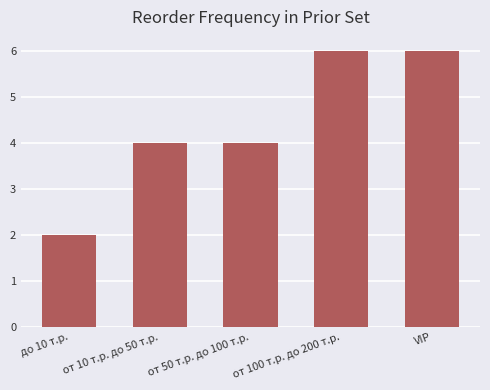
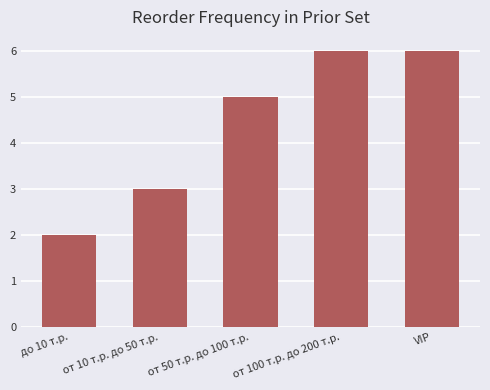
от 10 т.р. до 50 т.р.: 4 -> 3
от 50 т.р. до 100 т.р.: 4 -> 5
